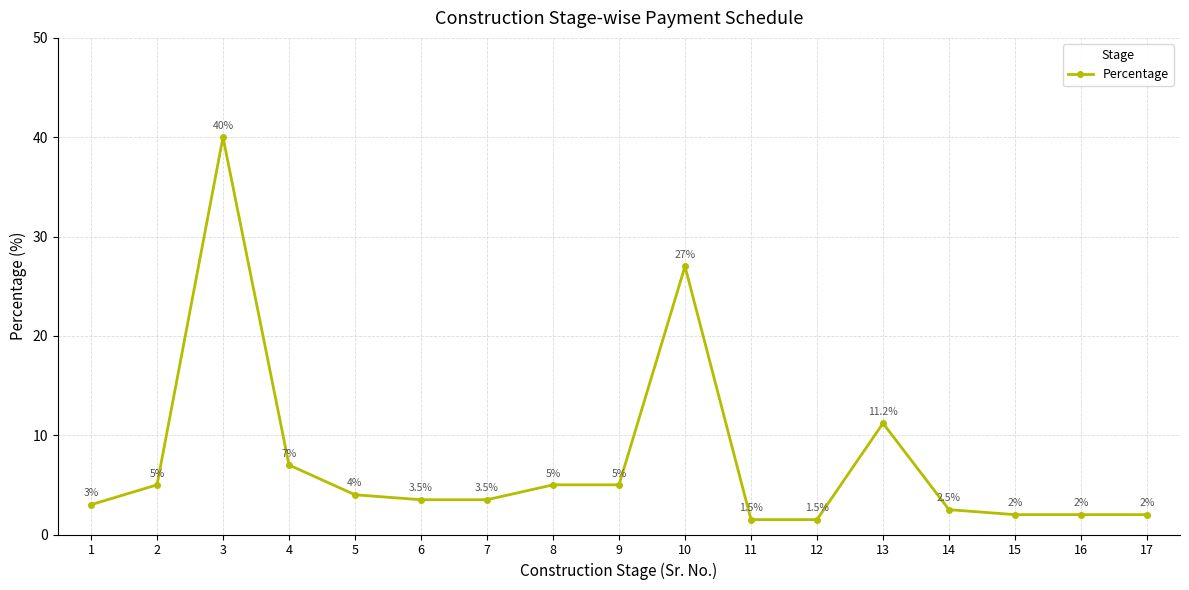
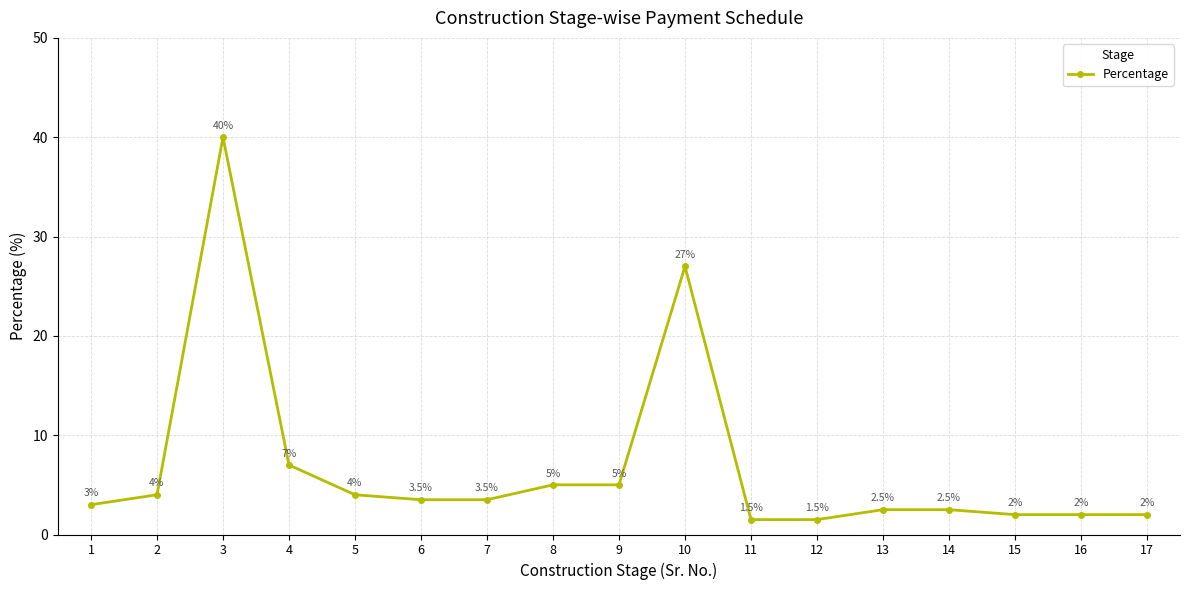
2: 5% -> 4%
13: 11.2% -> 2.5%
